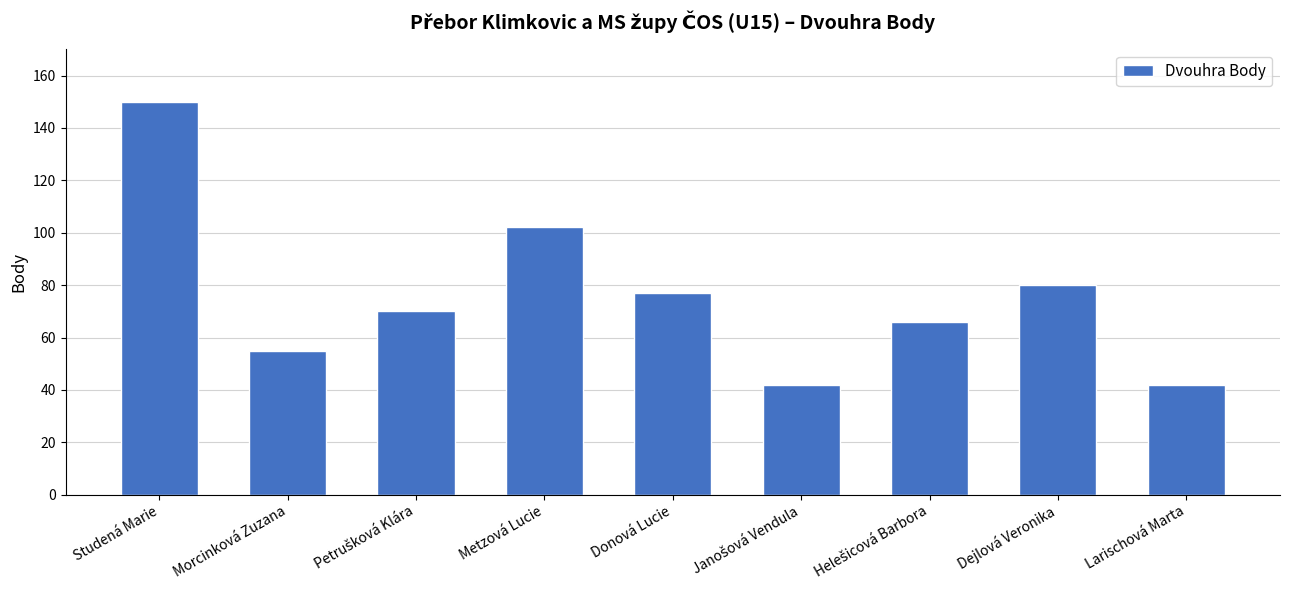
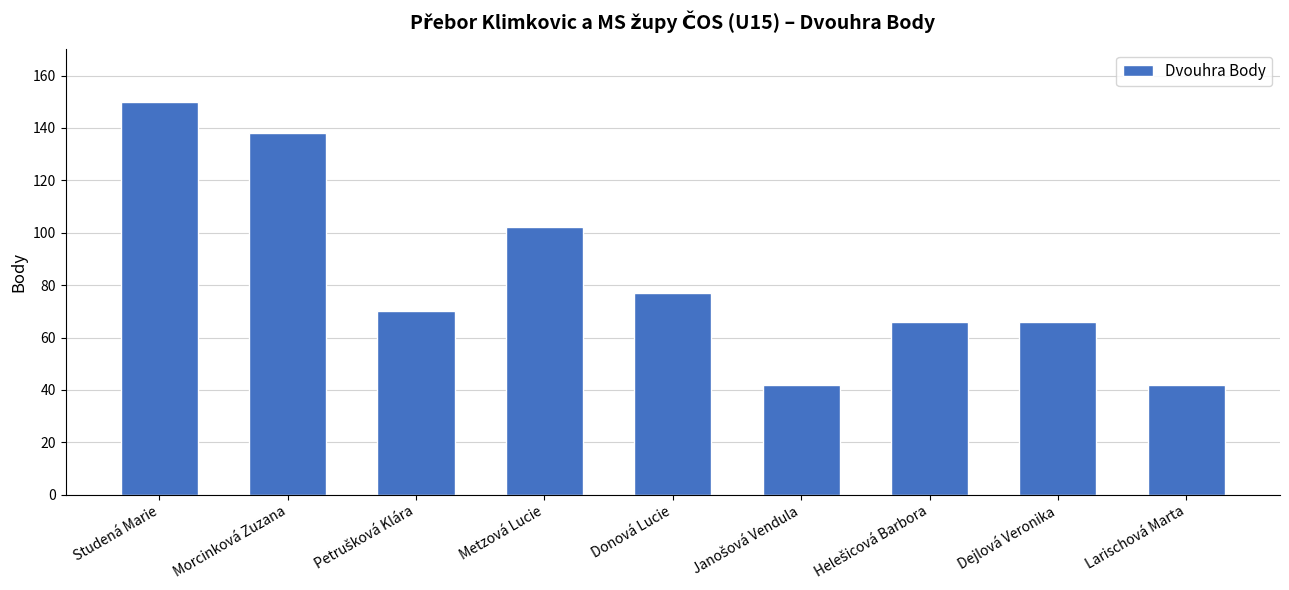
Morcinková Zuzana: 55 -> 138
Dejlová Veronika: 80 -> 66
